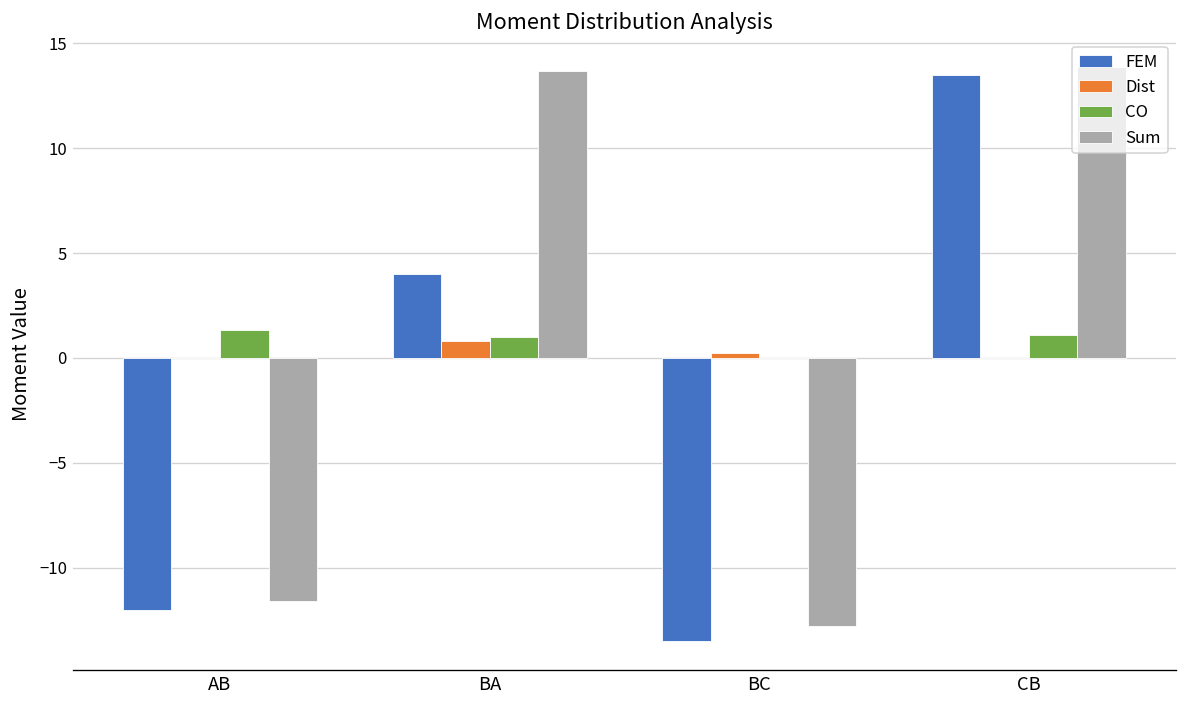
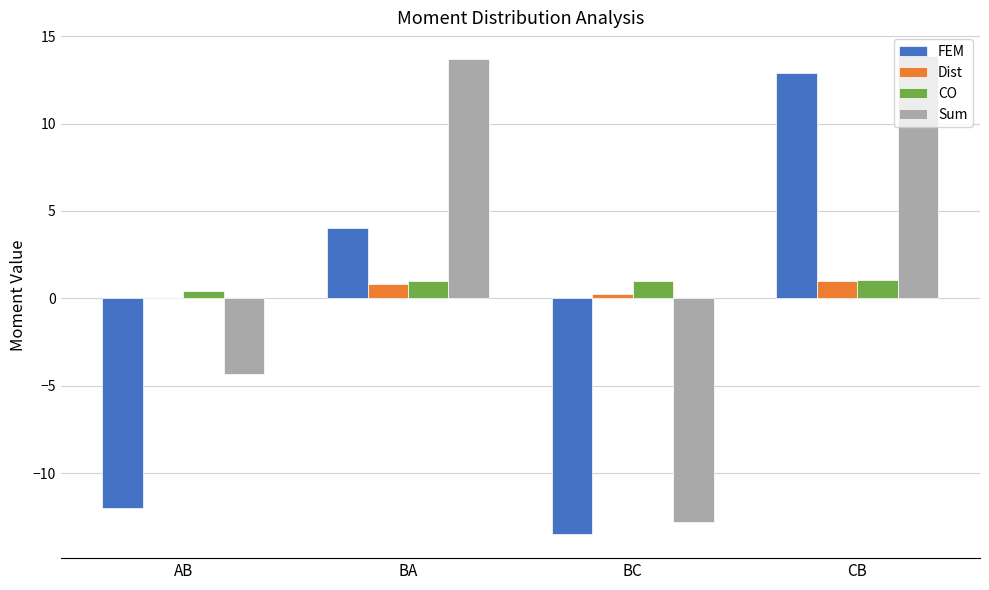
CO, AB: 1.4 -> 0.4
Sum, AB: -11.6 -> -4.3
CO, BC: 0 -> 1
FEM, CB: 13.5 -> 12.9
Dist, CB: 0 -> 1
